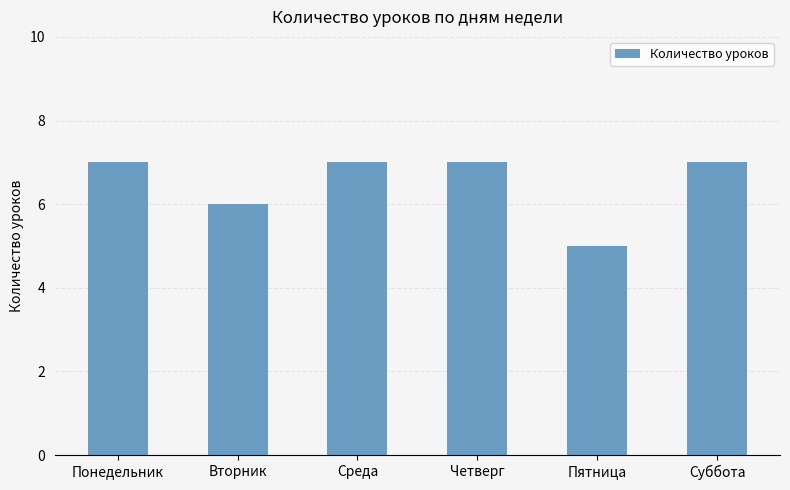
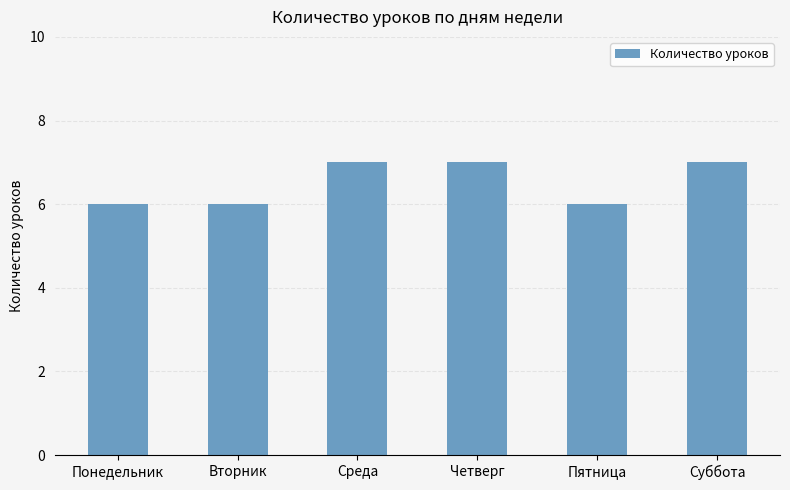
Понедельник: 7 -> 6
Пятница: 5 -> 6
